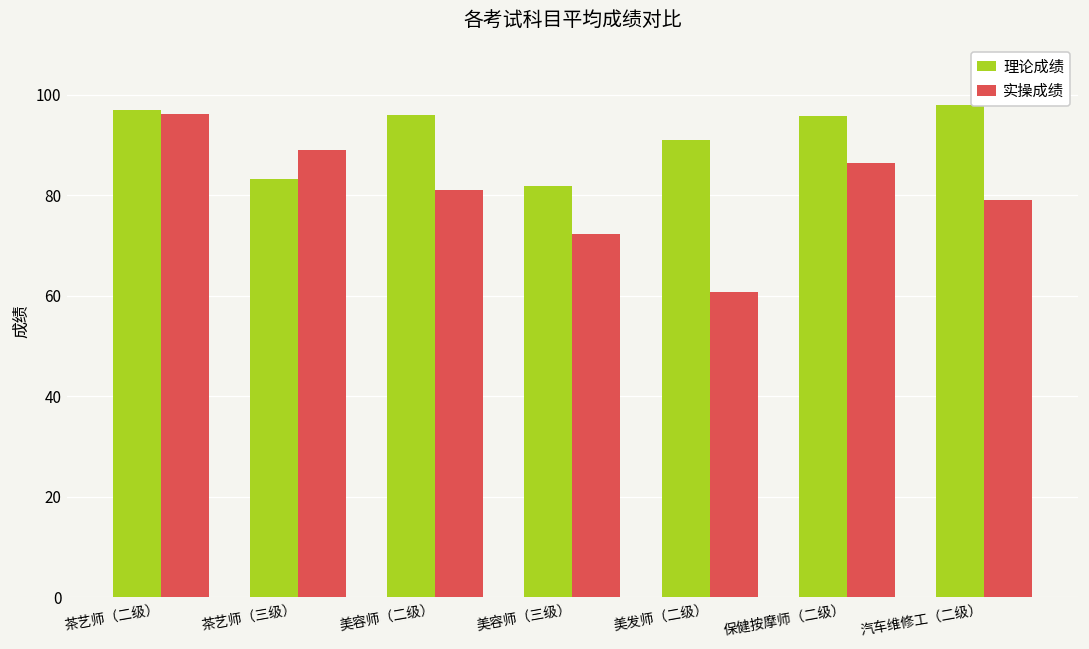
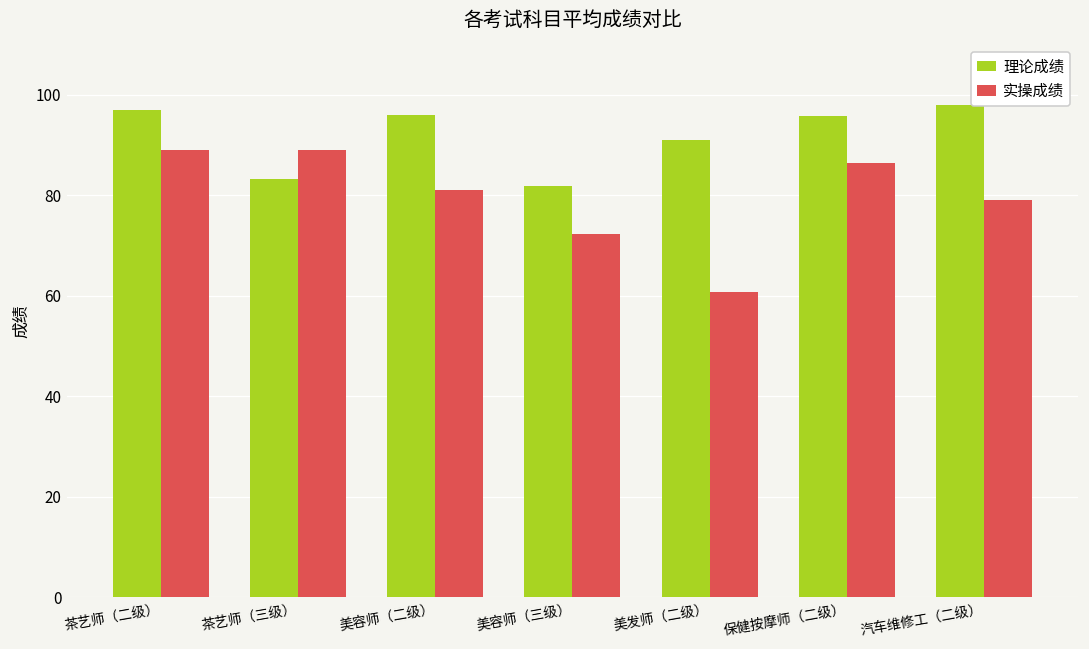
实操成绩, 茶艺师（二级）: 96 -> 89
